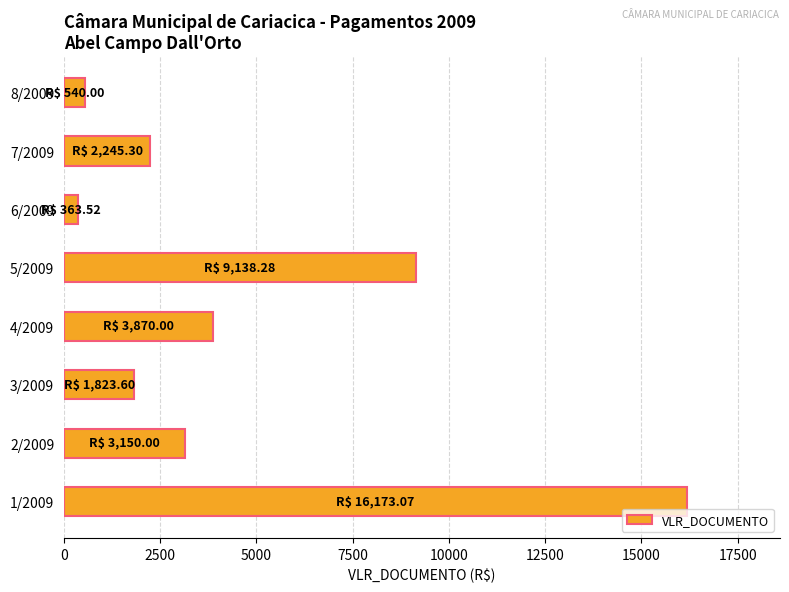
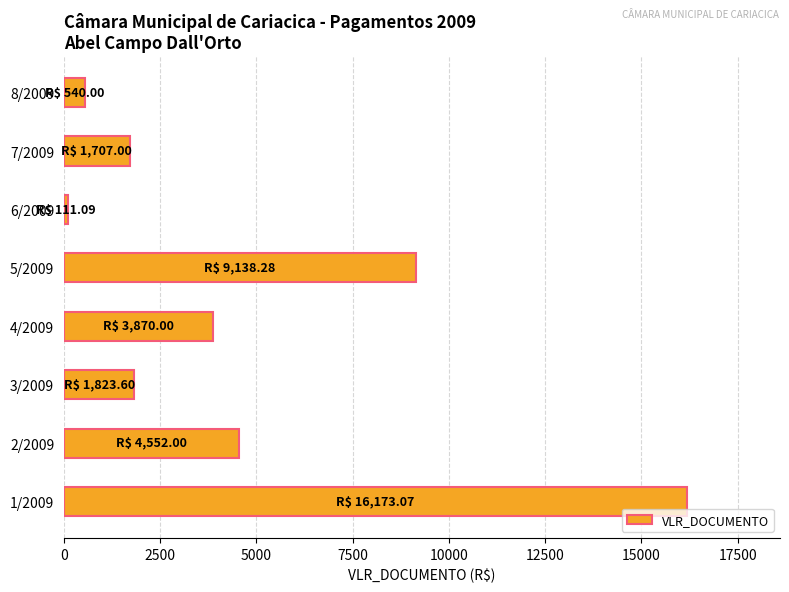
7/2009: 2,245.30 -> 1,707.00
6/2009: 363.52 -> 111.09
2/2009: 3,150.00 -> 4,552.00
